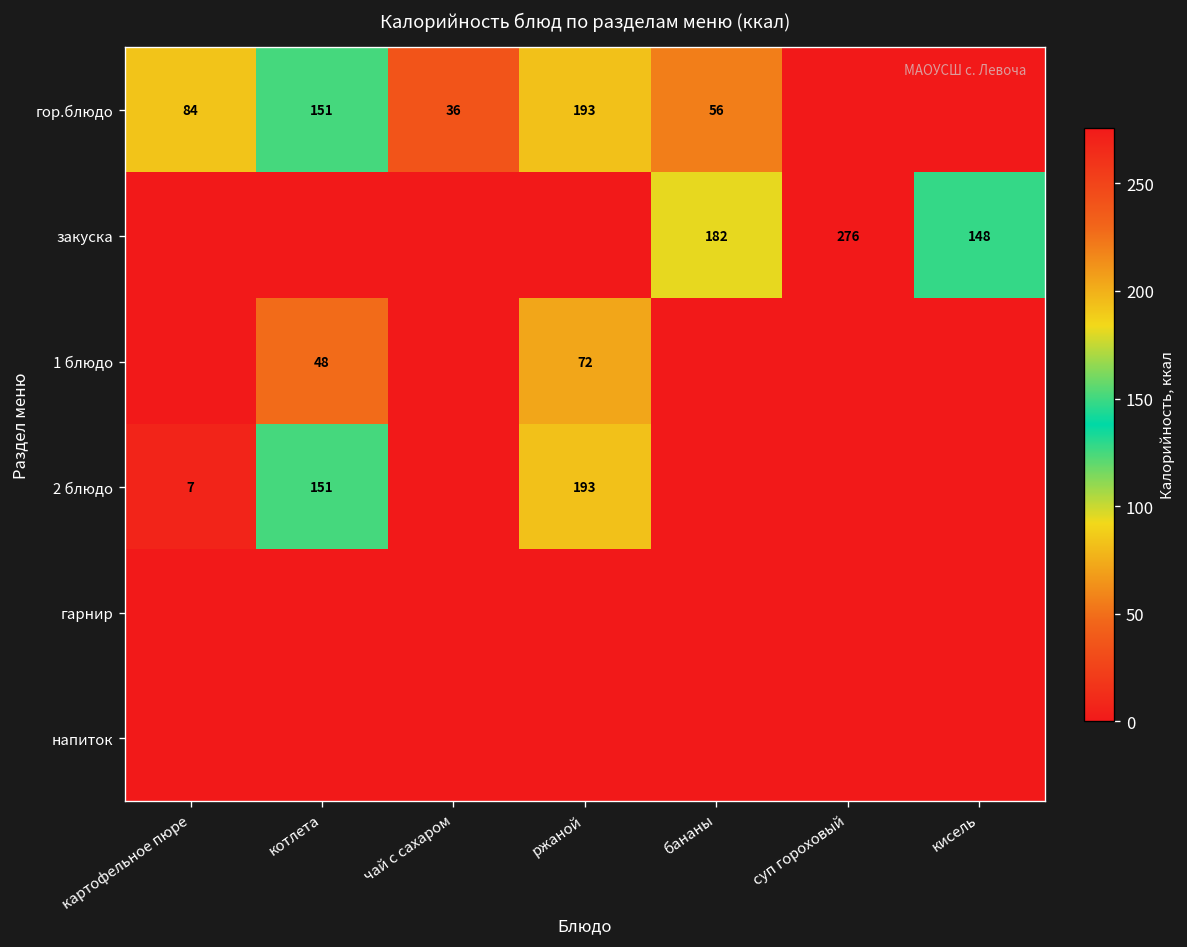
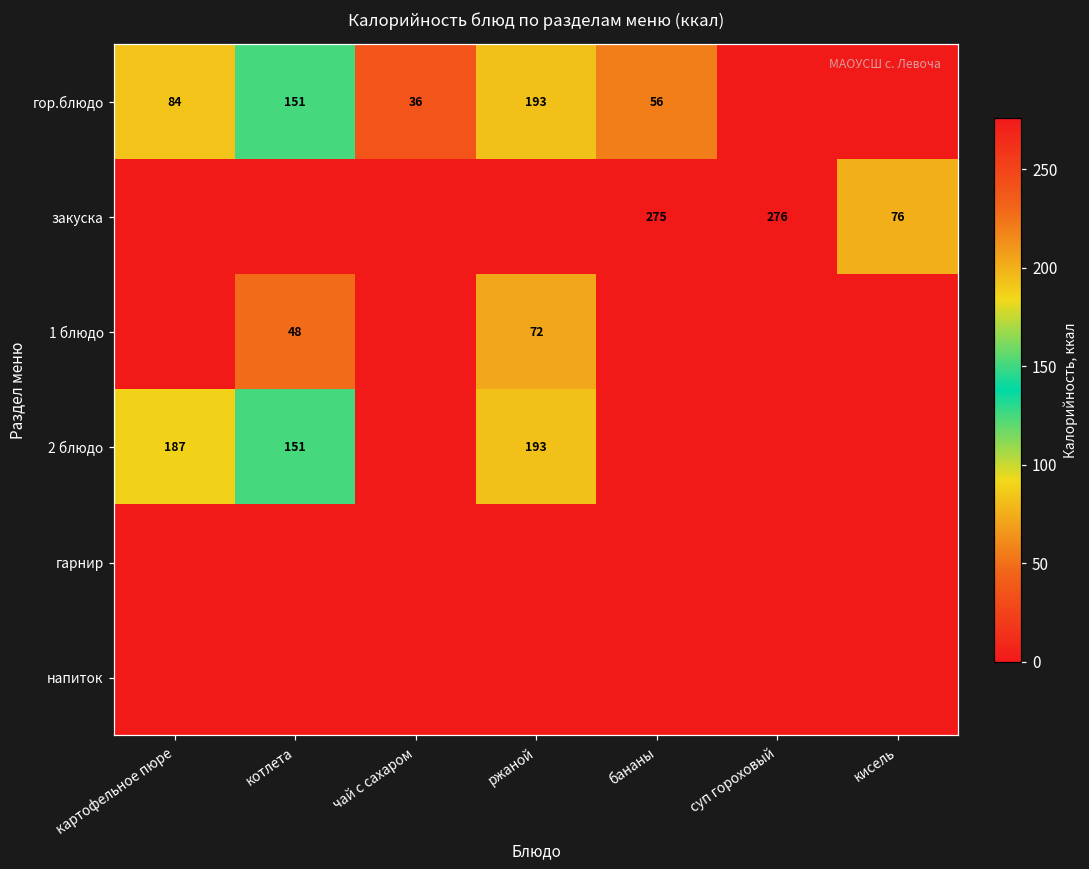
закуска, бананы: 182 -> 275
закуска, кисель: 148 -> 76
2 блюдо, картофельное пюре: 7 -> 187
